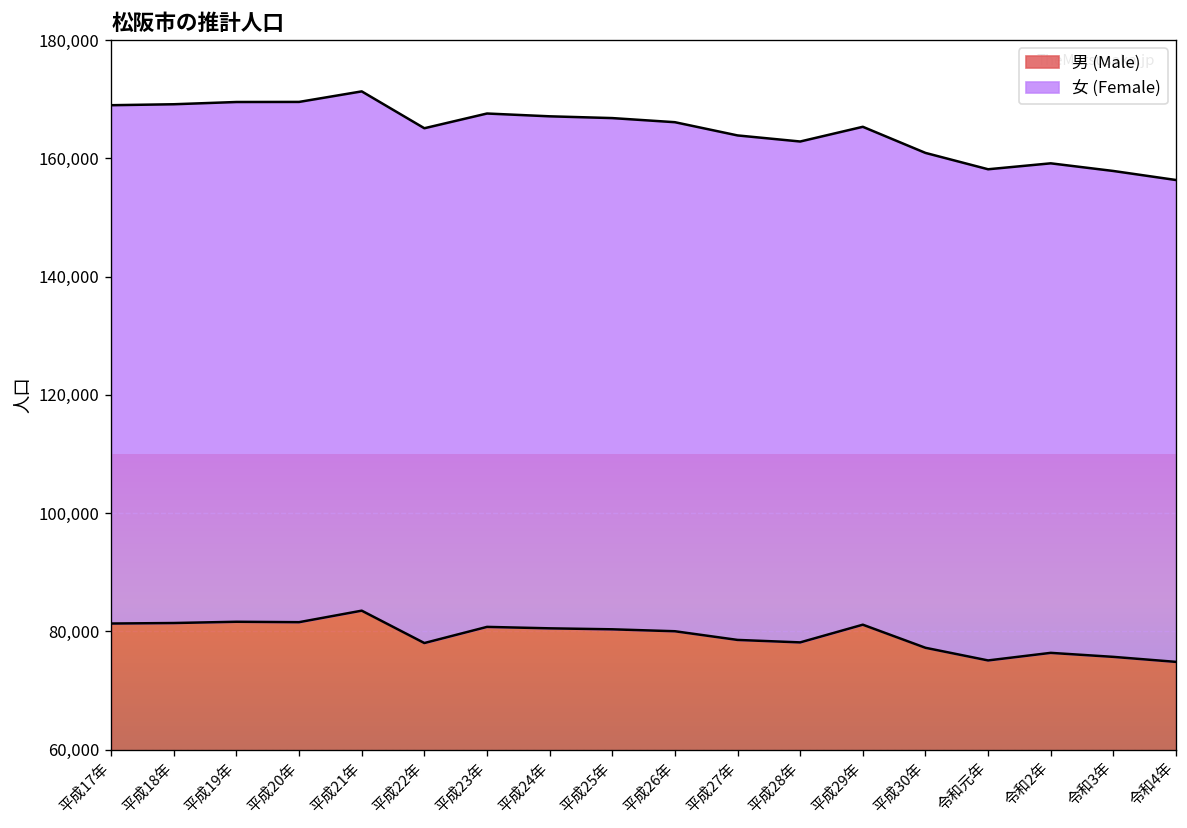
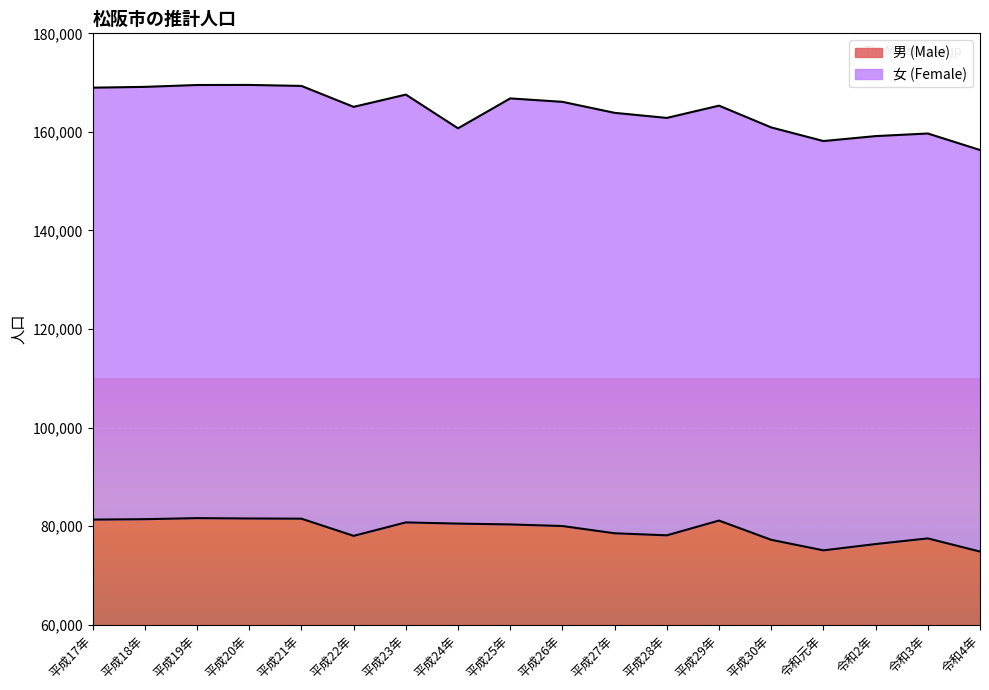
男 (Male), 平成21年: 83,000 -> 82,000
女 (Female), 平成24年: 87,000 -> 80,000
男 (Male), 令和3年: 76,000 -> 78,000
